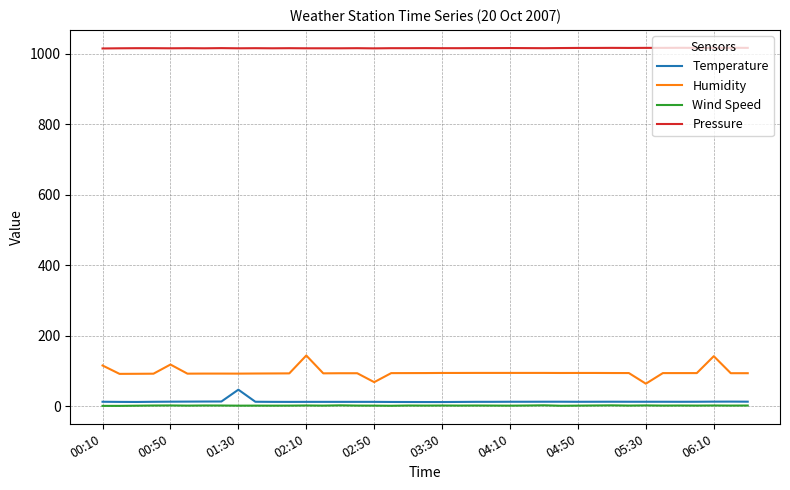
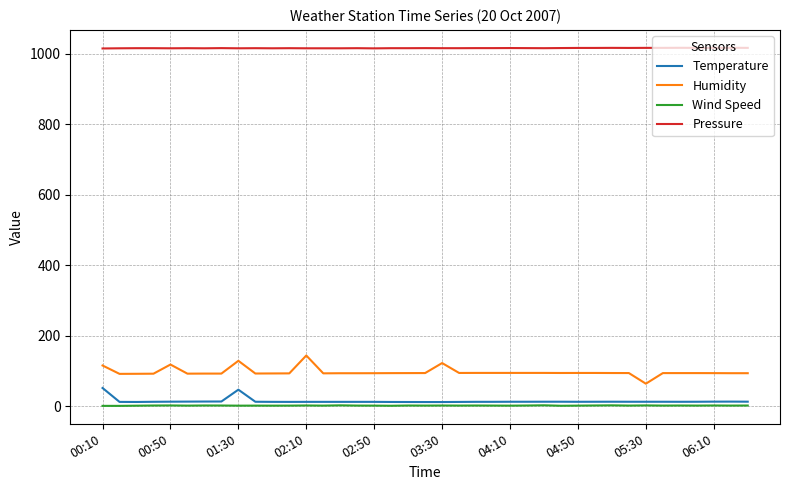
Temperature, 00:10: 10 -> 50
Humidity, 01:30: 90 -> 130
Humidity, 02:50: 70 -> 90
Humidity, 03:30: 90 -> 120
Humidity, 06:10: 140 -> 90
